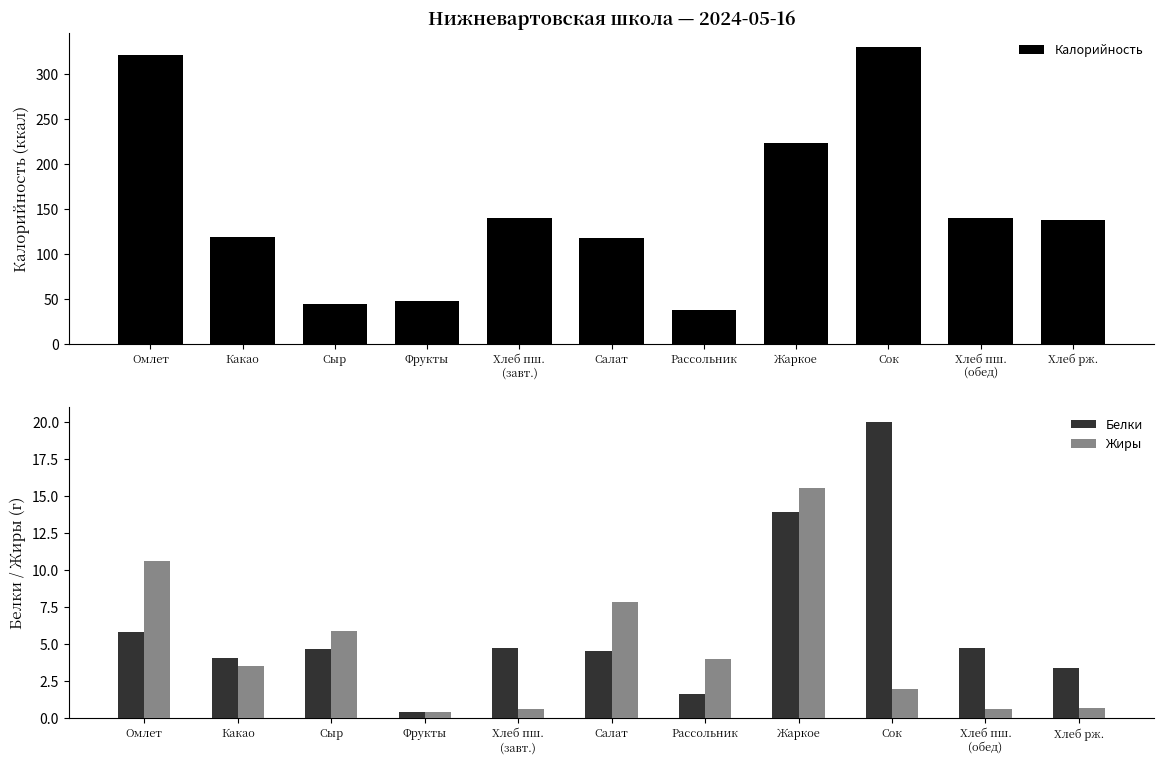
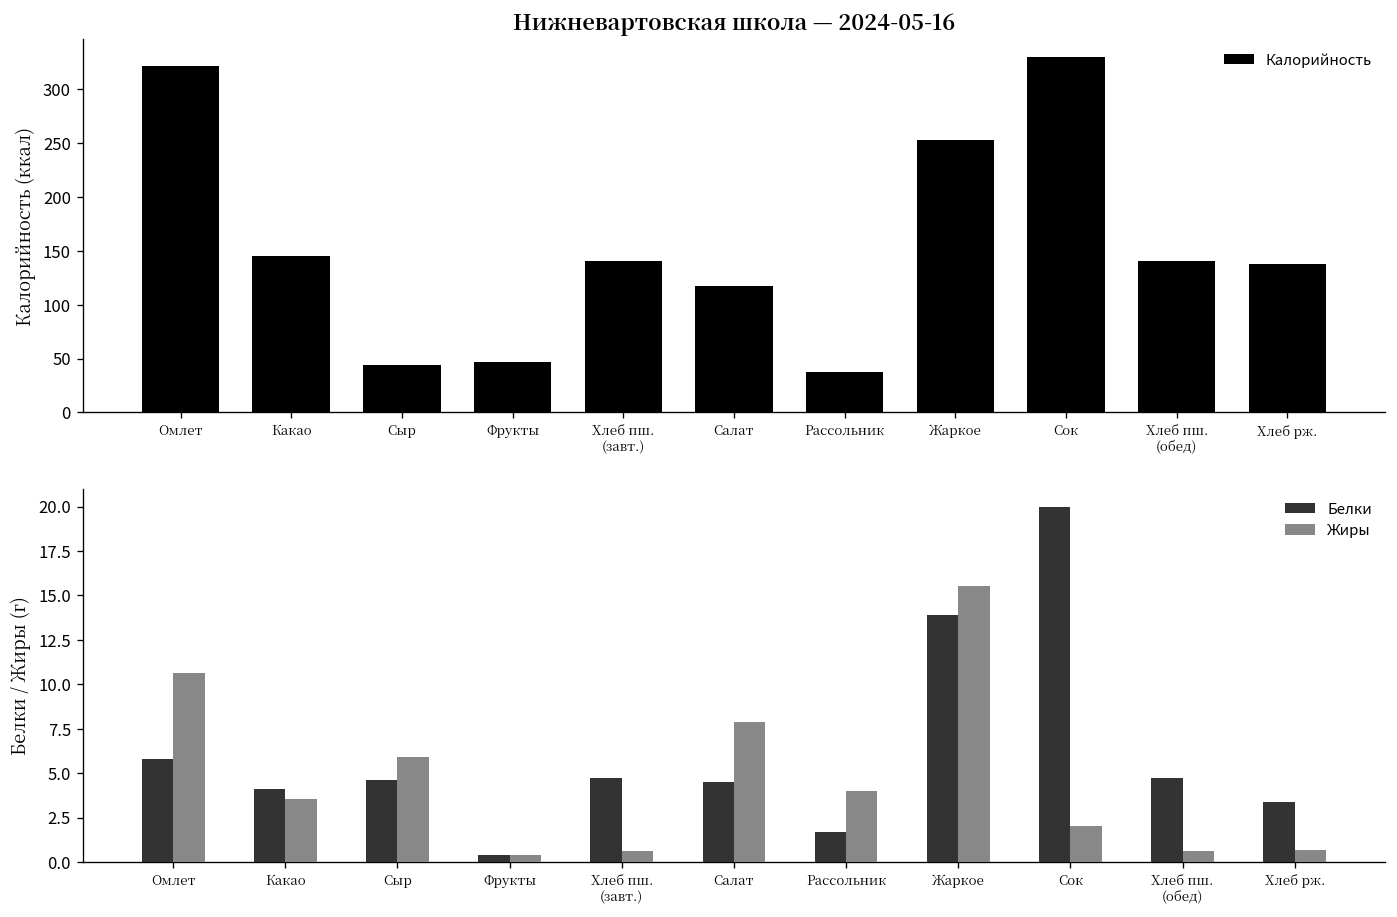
Нижневартовская школа — 2024-05-16, Какао: 120 -> 150
Нижневартовская школа — 2024-05-16, Жаркое: 220 -> 250
